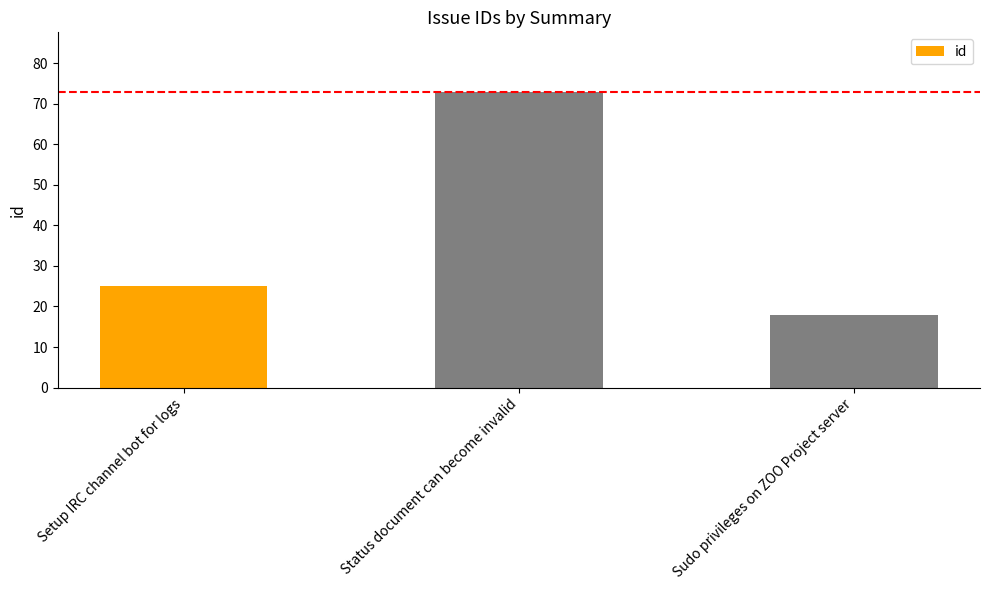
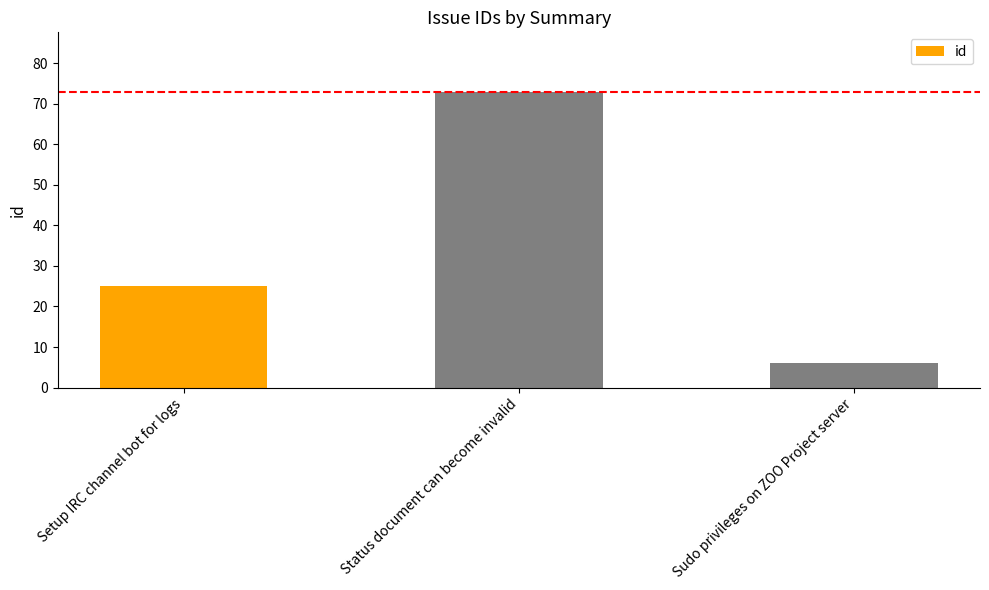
Sudo privileges on ZOO Project server: 18 -> 6
